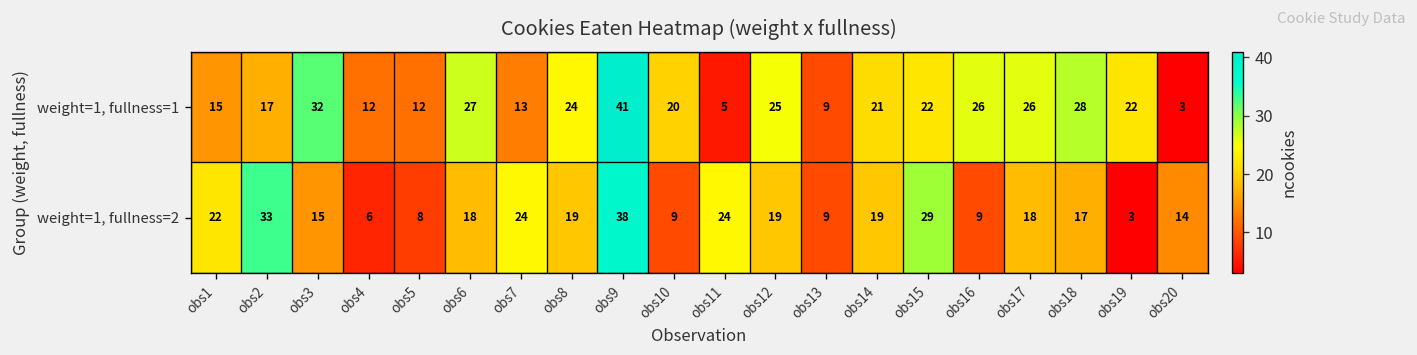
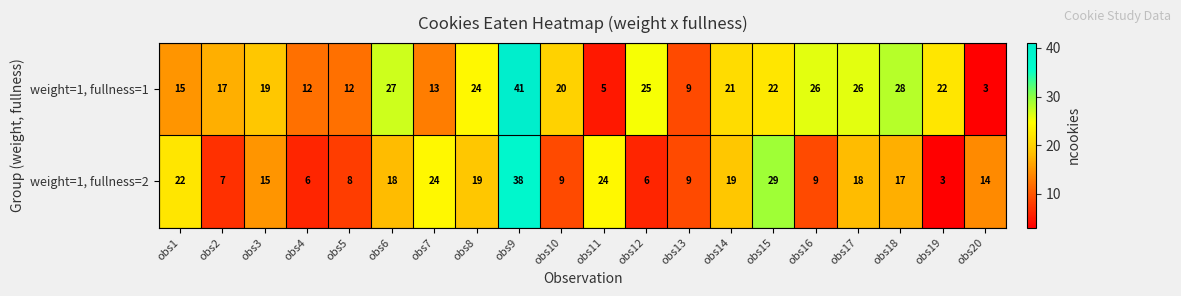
weight=1, fullness=1, obs3: 32 -> 19
weight=1, fullness=2, obs2: 33 -> 7
weight=1, fullness=2, obs12: 19 -> 6
